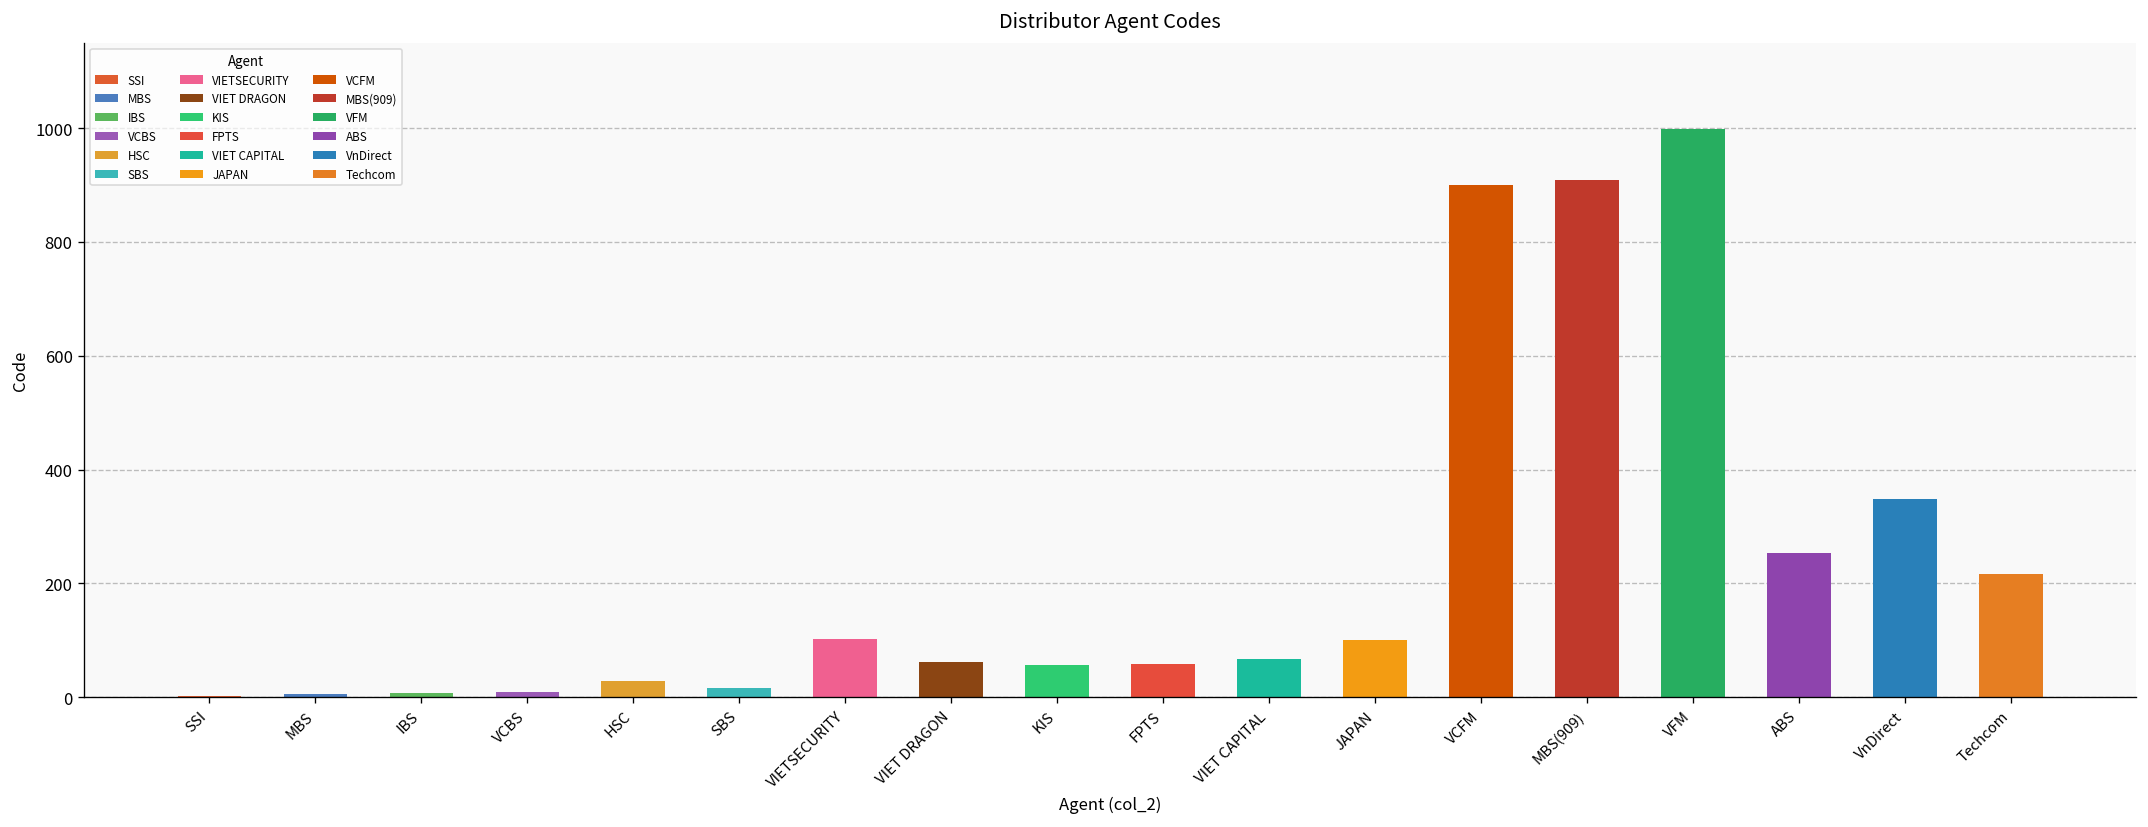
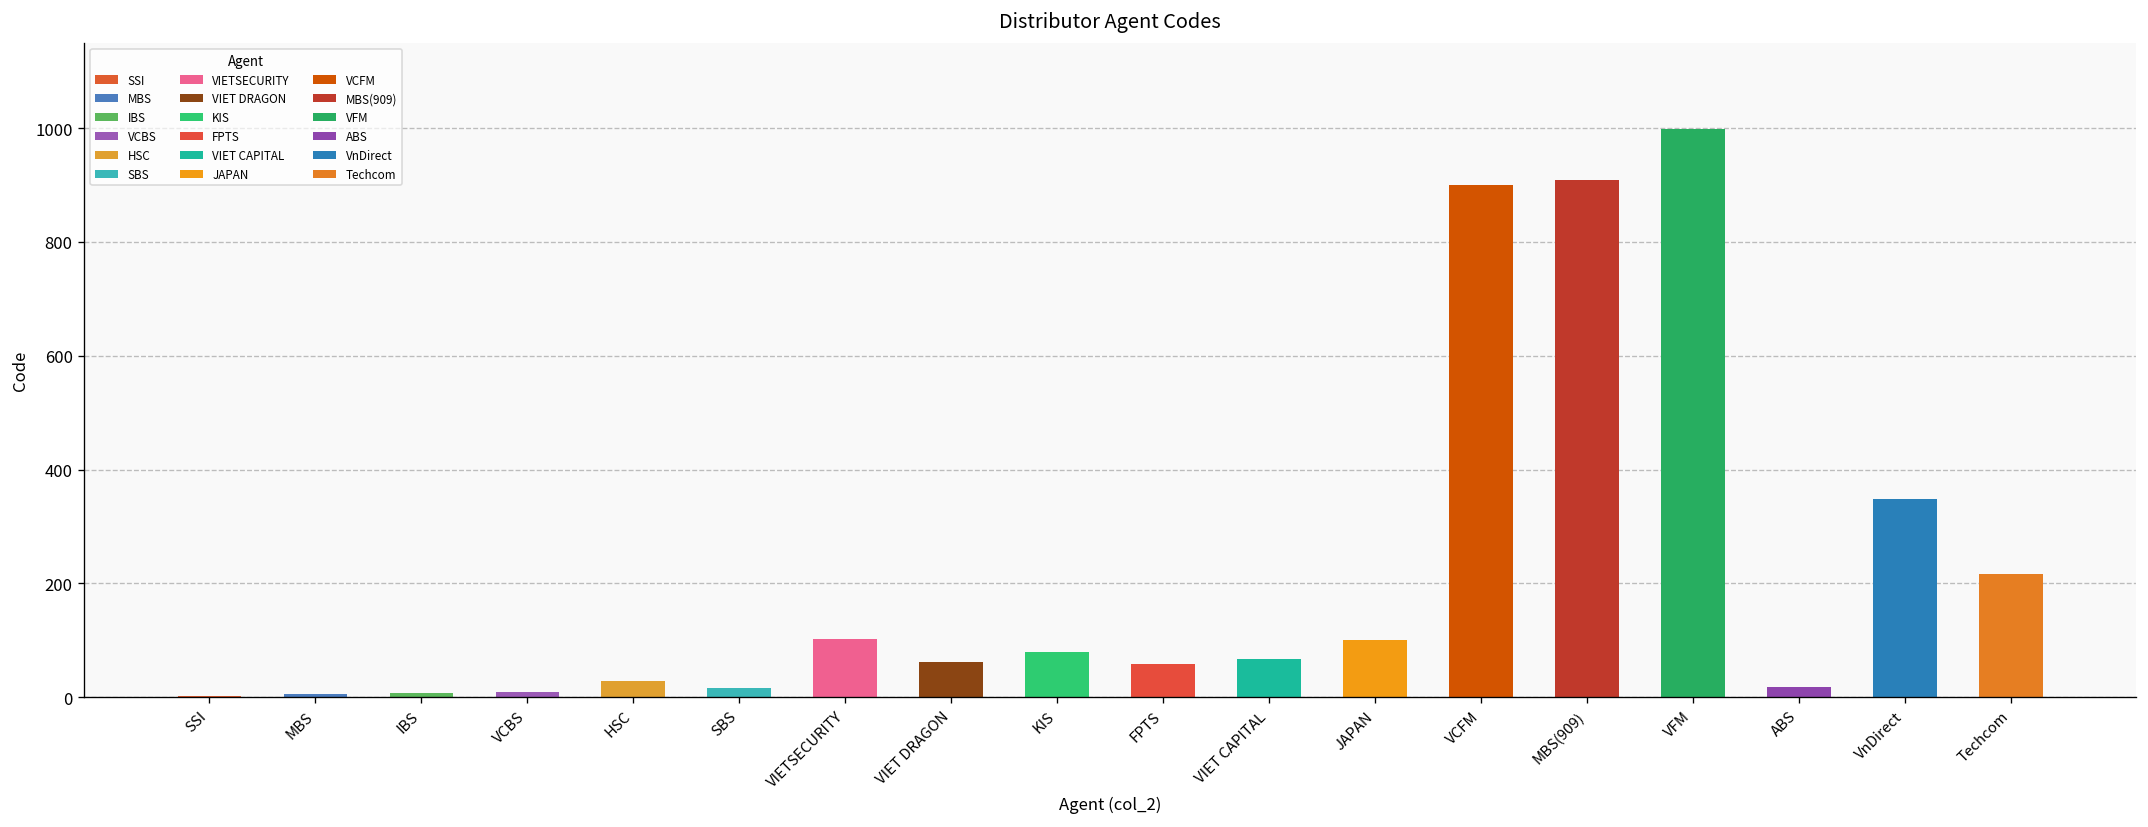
KIS: 60 -> 80
ABS: 250 -> 20
